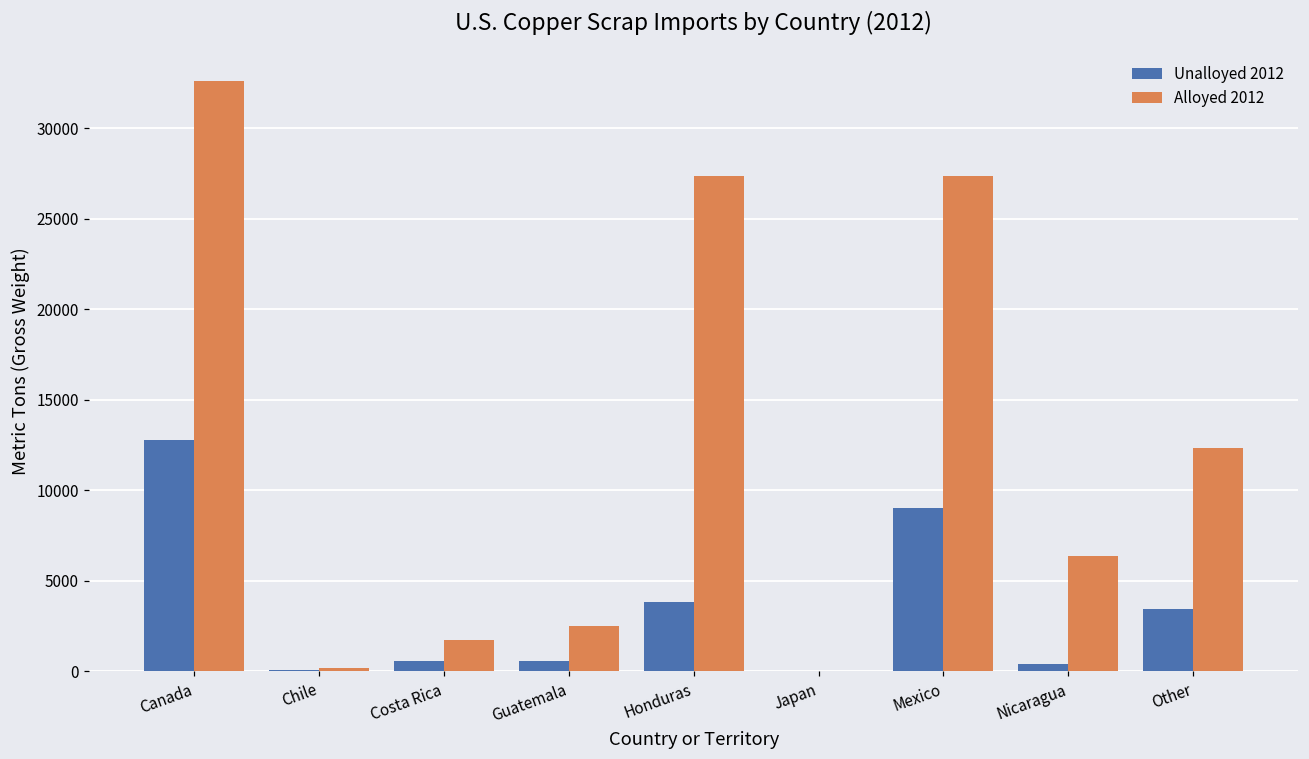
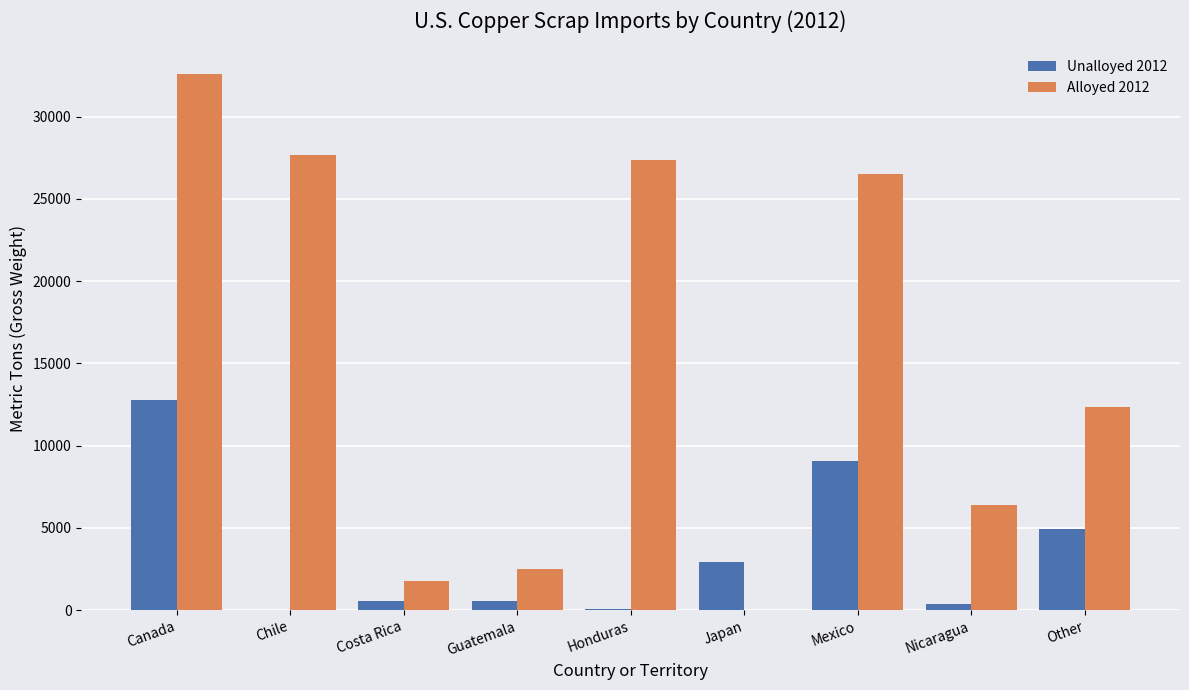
Alloyed 2012, Chile: 200 -> 27700
Unalloyed 2012, Honduras: 3800 -> 100
Unalloyed 2012, Japan: 0 -> 2900
Alloyed 2012, Mexico: 27400 -> 26500
Unalloyed 2012, Other: 3400 -> 4900
